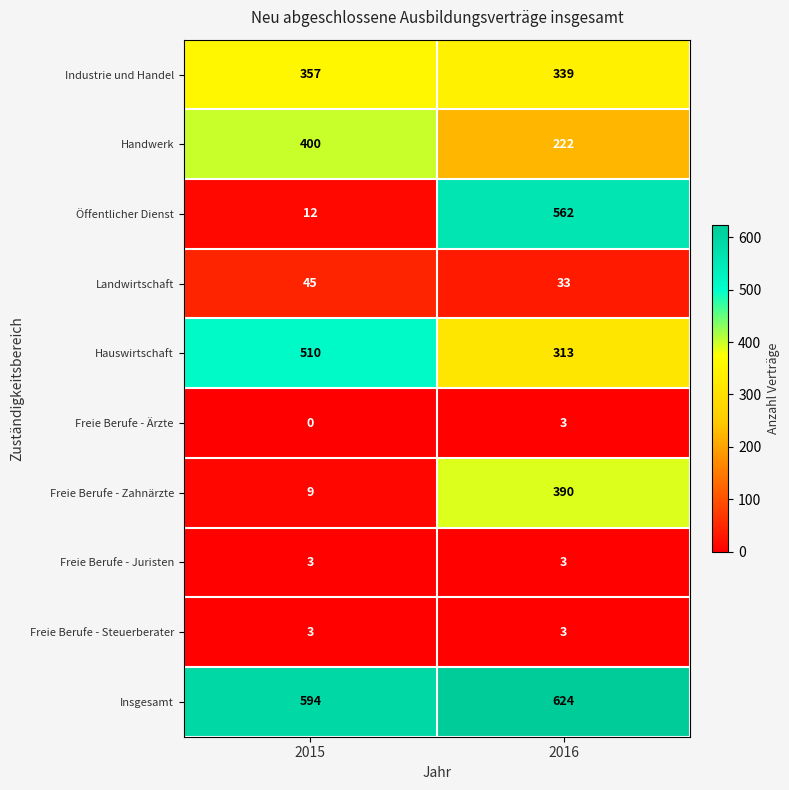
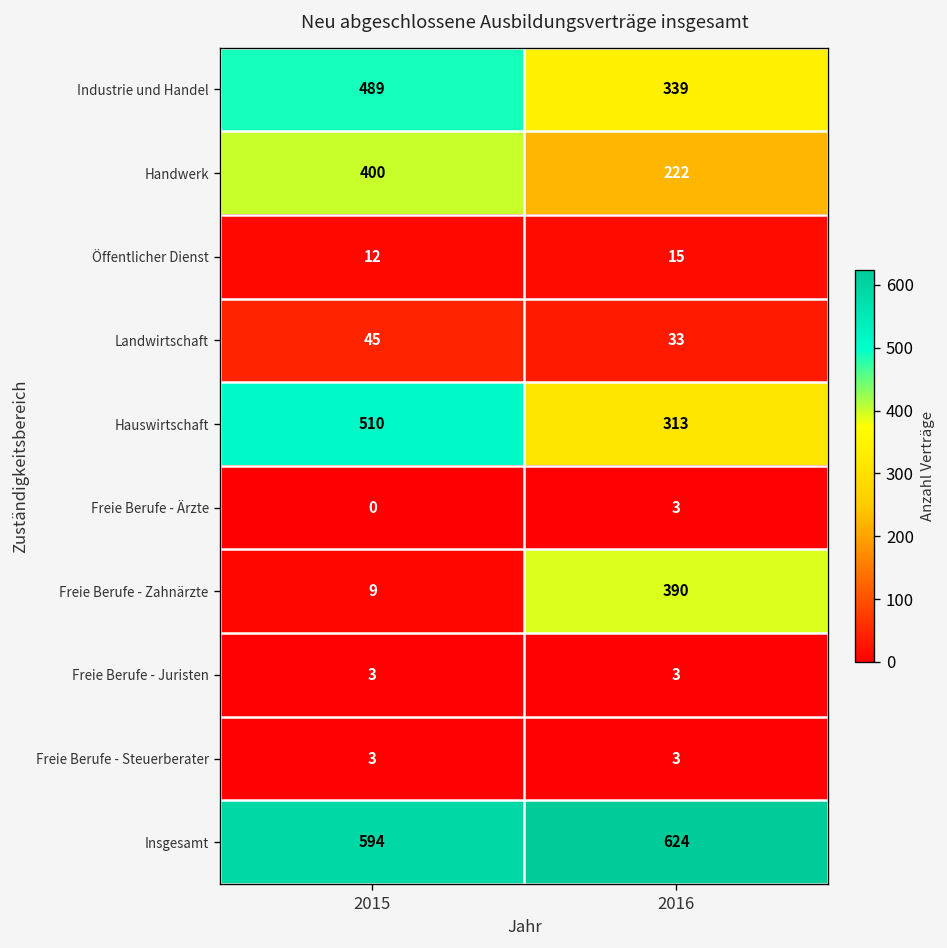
Industrie und Handel, 2015: 357 -> 489
Öffentlicher Dienst, 2016: 562 -> 15
